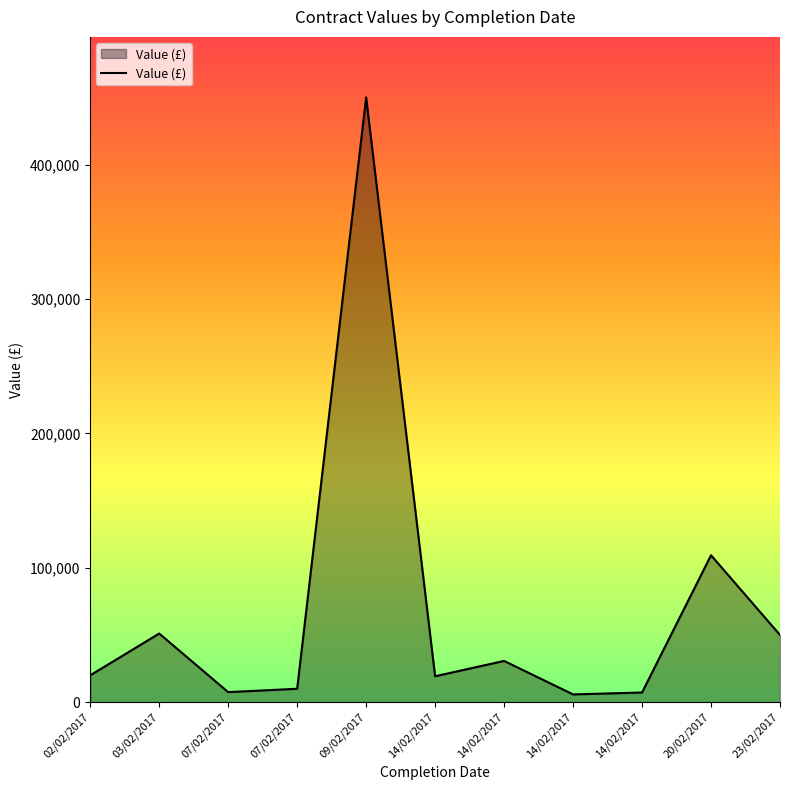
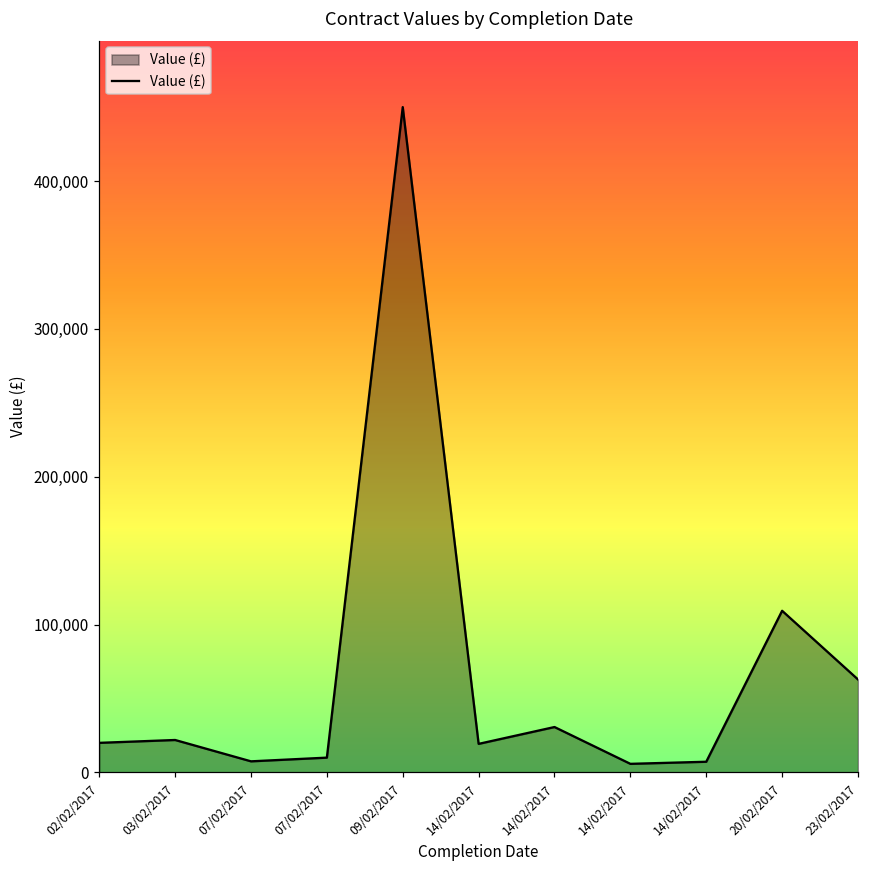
03/02/2017: 51,000 -> 22,000
23/02/2017: 50,000 -> 63,000
